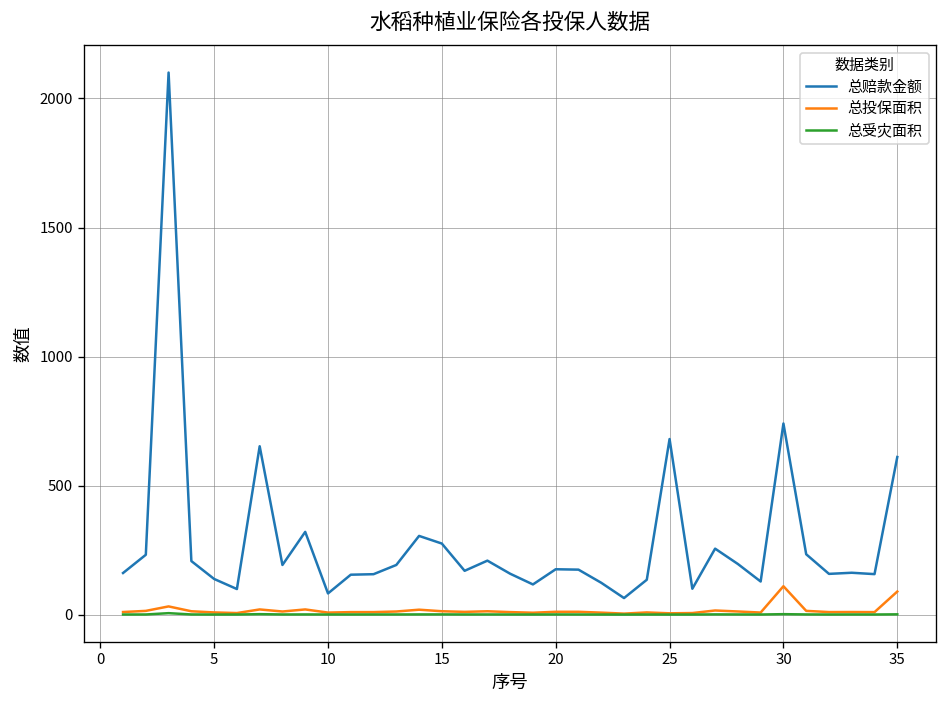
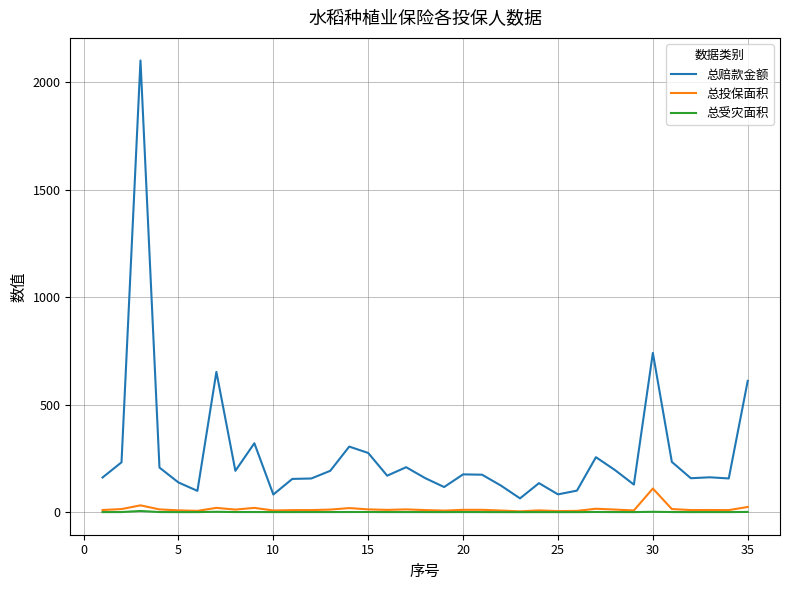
总赔款金额, 25: 680 -> 80
总投保面积, 35: 90 -> 20
